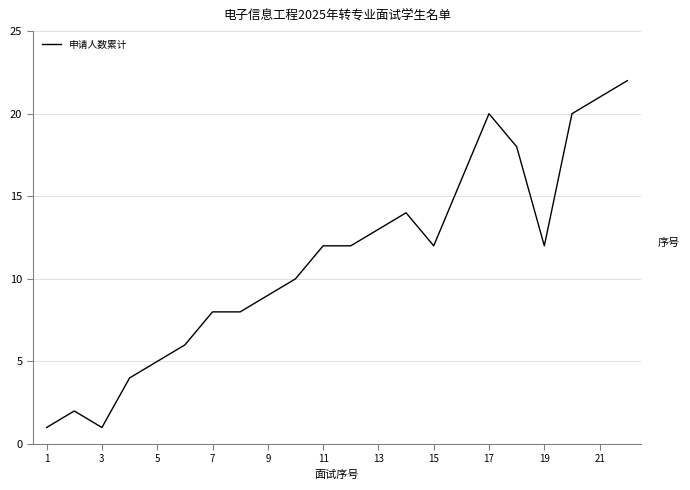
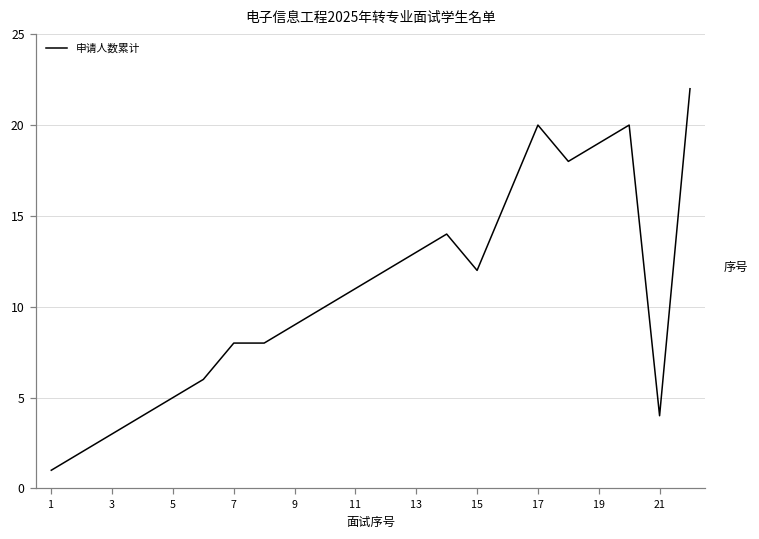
3: 1 -> 3
11: 12 -> 11
19: 12 -> 19
21: 21 -> 4
